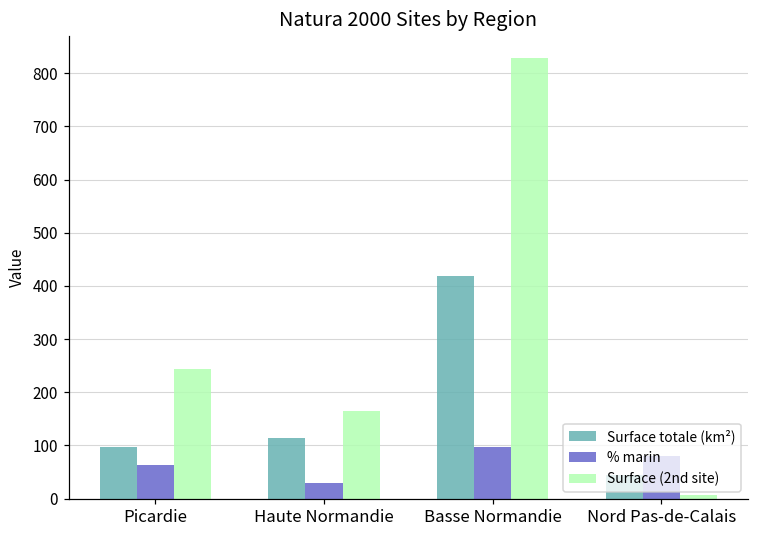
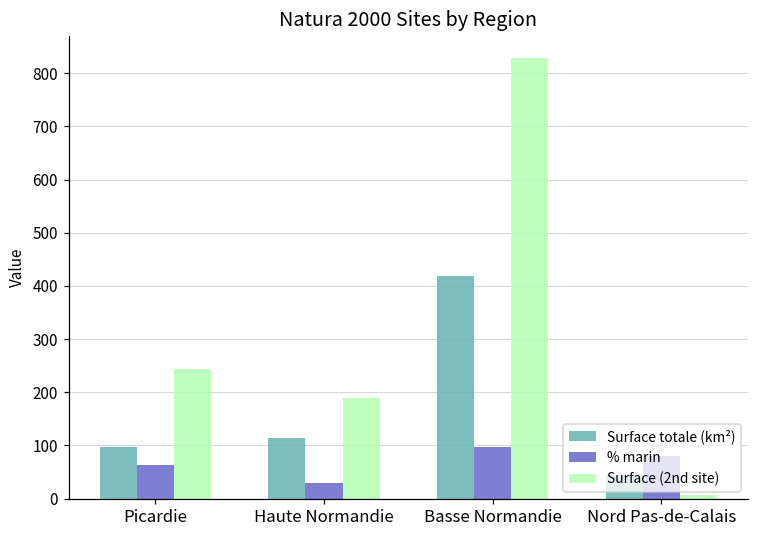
Surface (2nd site), Haute Normandie: 170 -> 190
